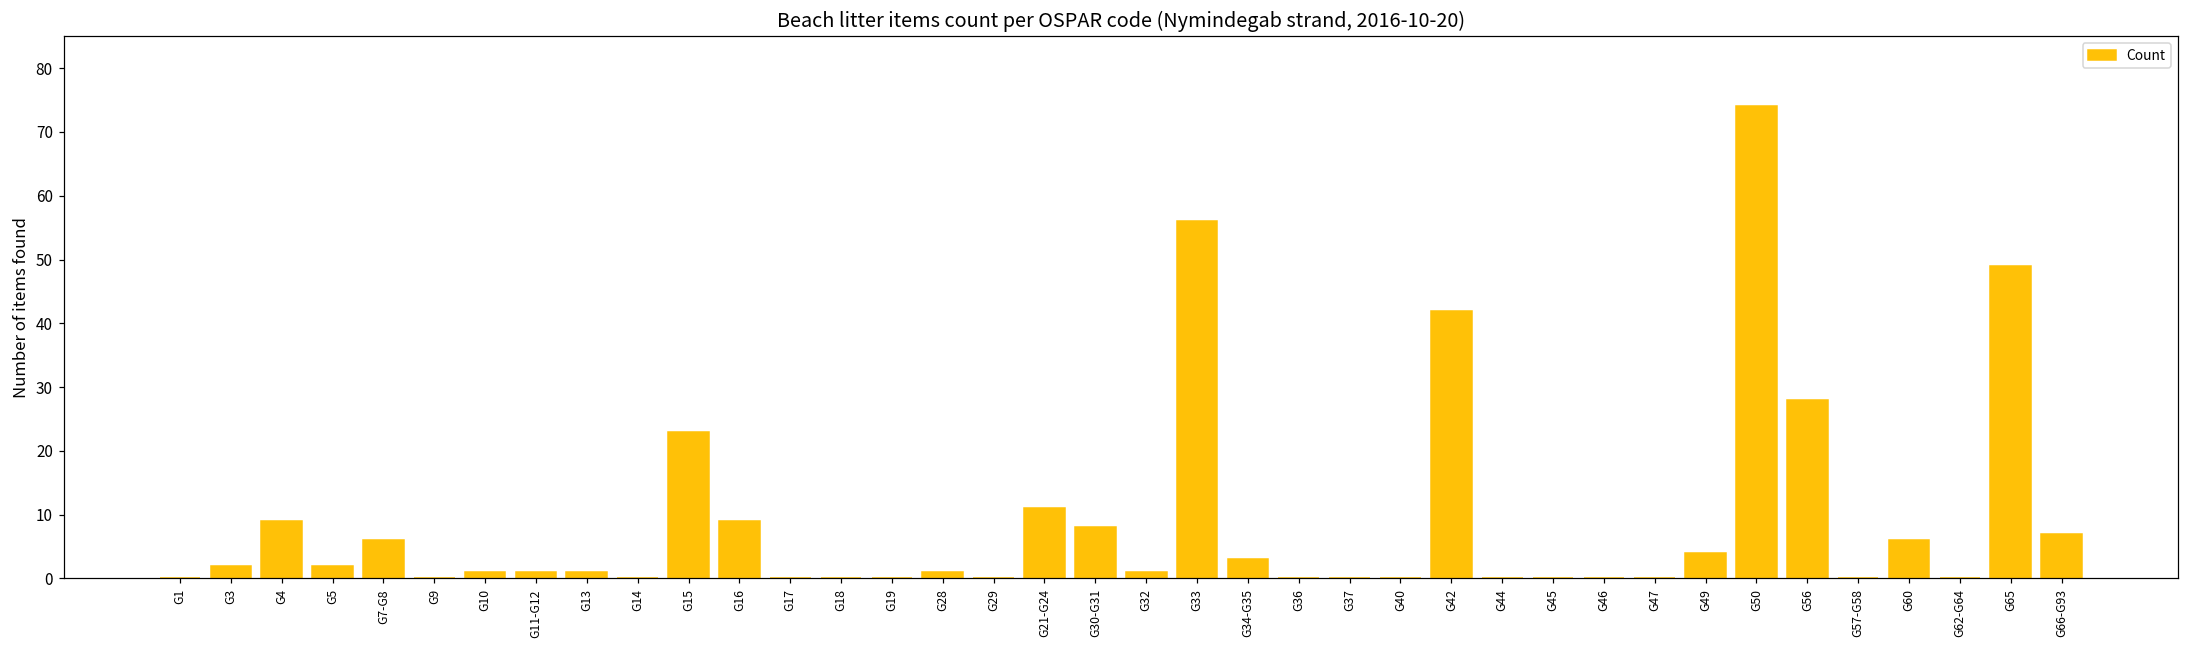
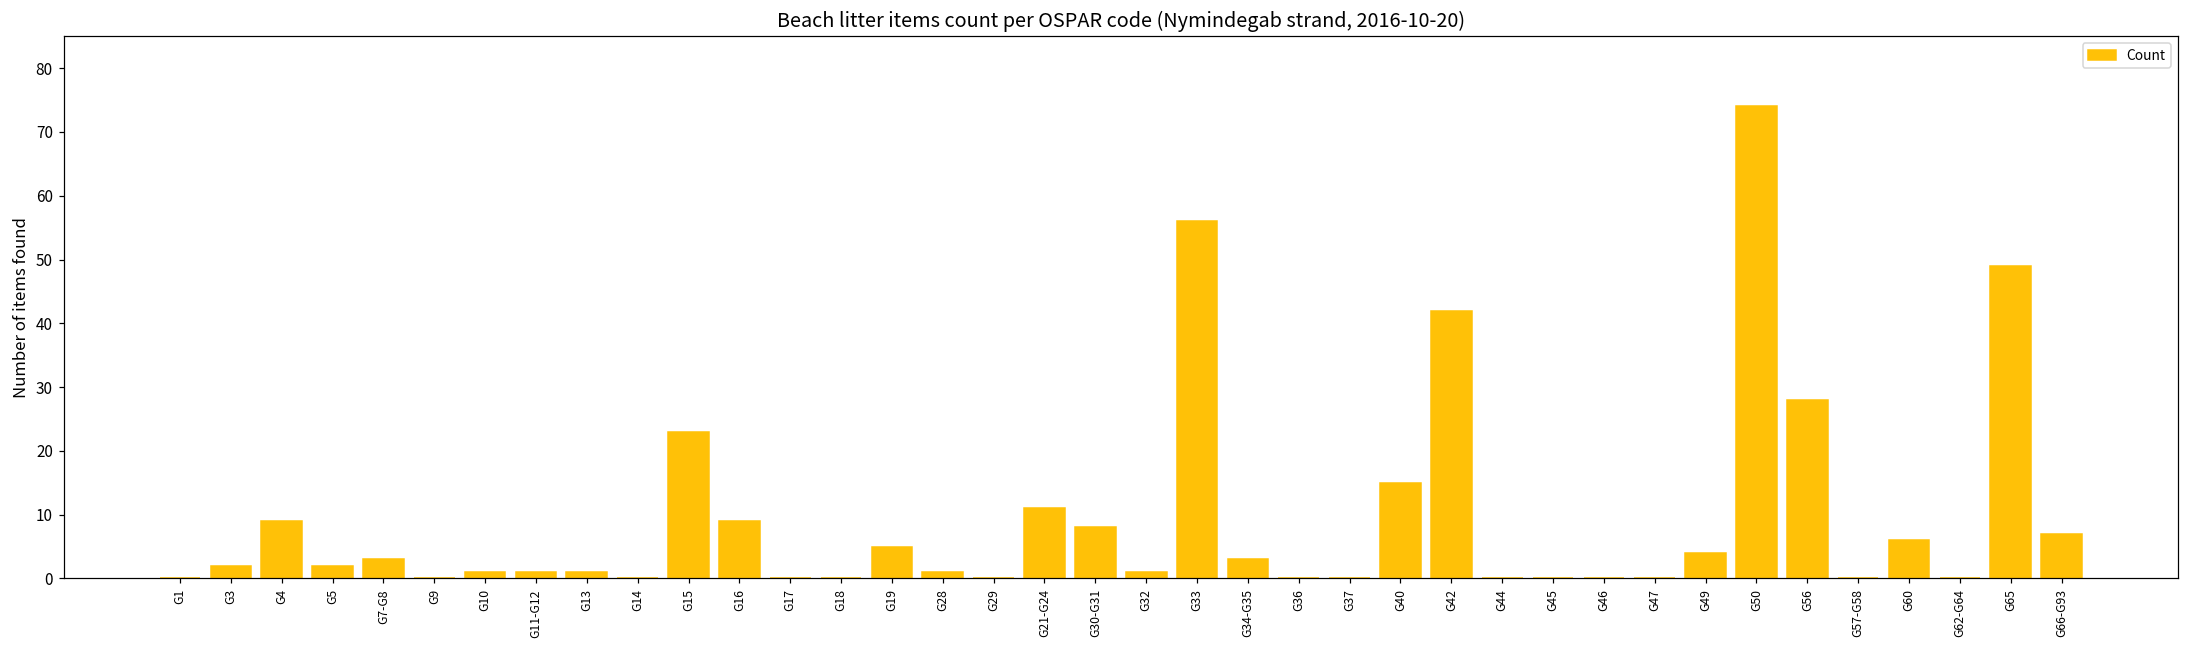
G7-G8: 6 -> 3
G19: 0 -> 5
G40: 0 -> 15
